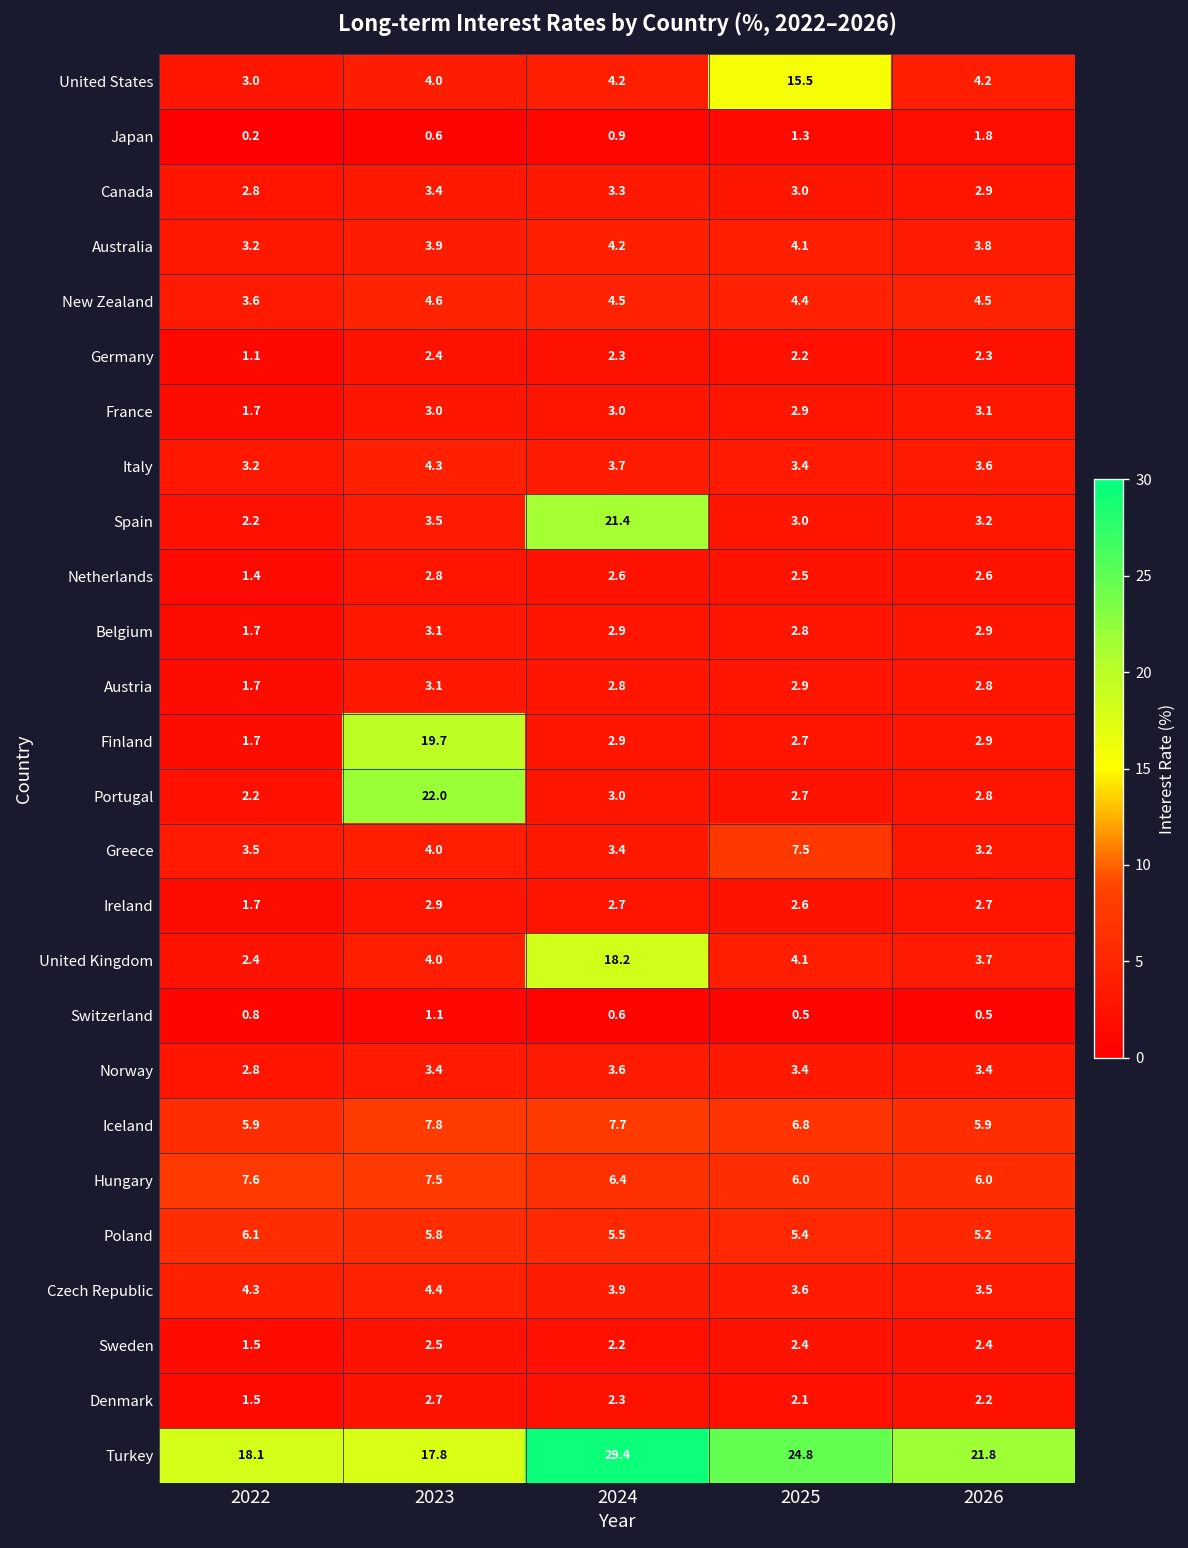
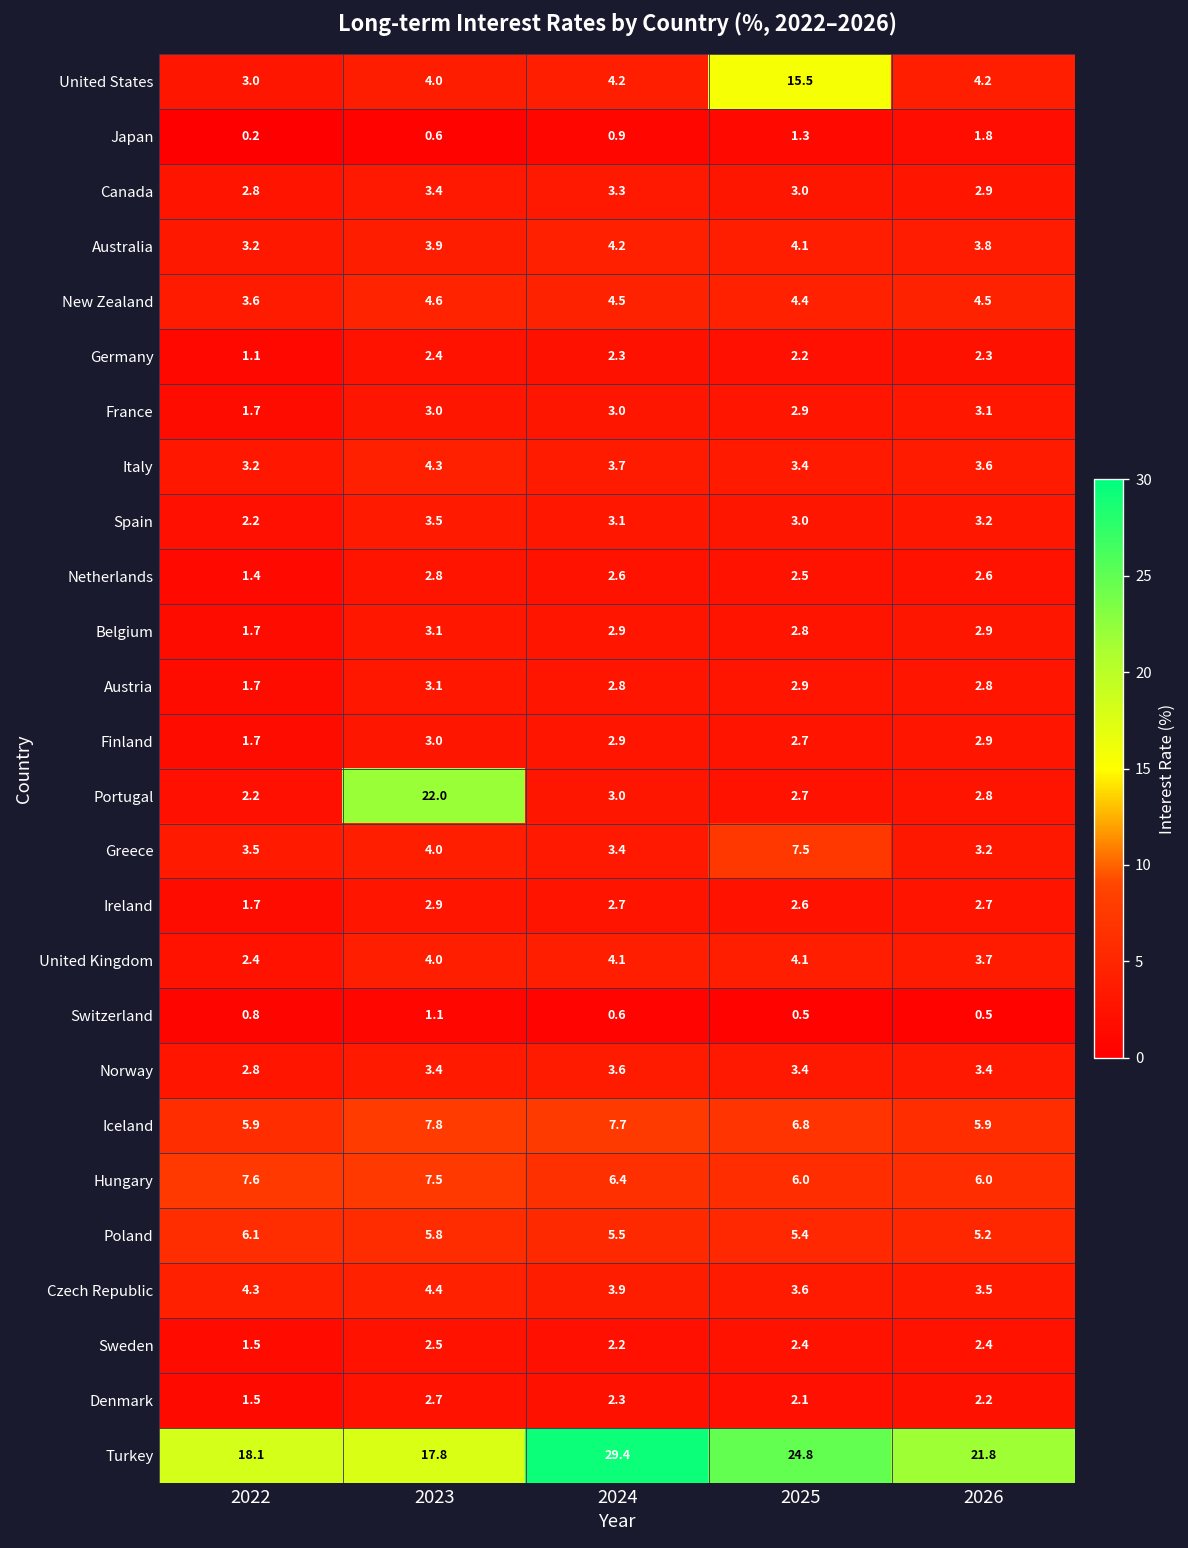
Spain, 2024: 21.4 -> 3.1
Finland, 2023: 19.7 -> 3.0
United Kingdom, 2024: 18.2 -> 4.1
